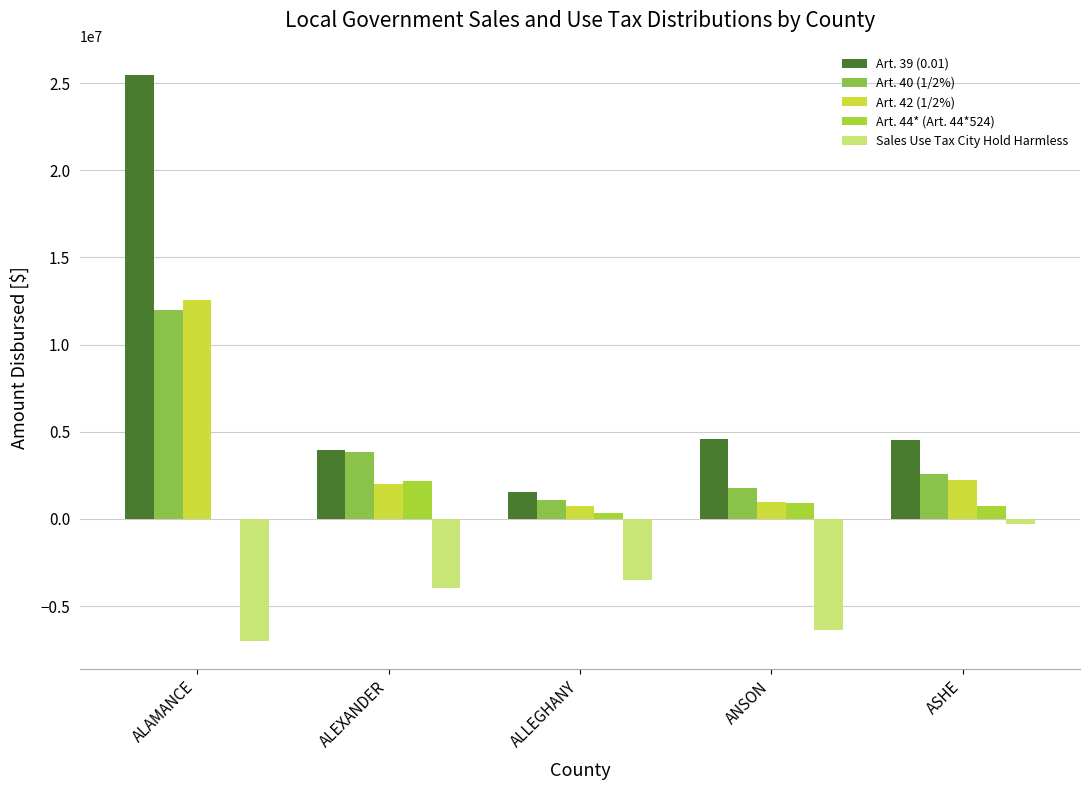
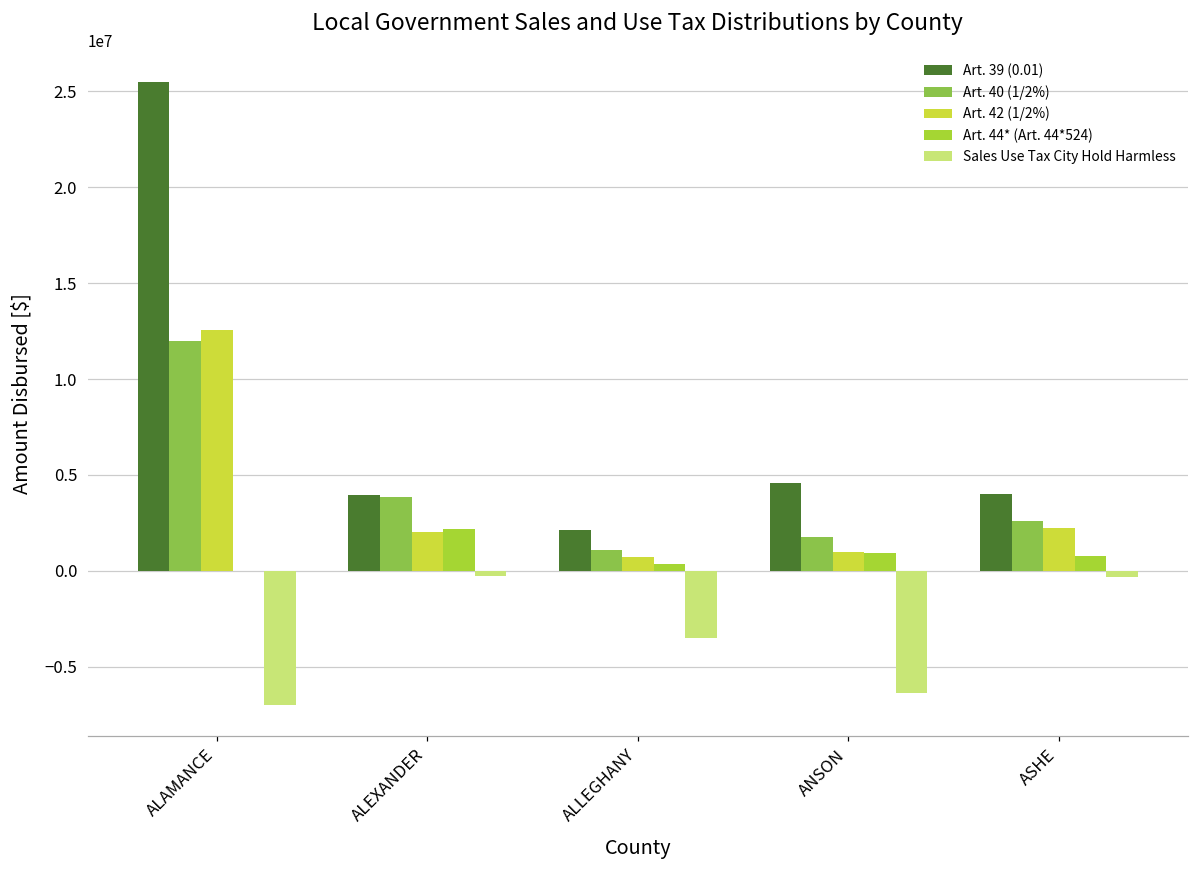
Sales Use Tax City Hold Harmless, ALEXANDER: -3900000 -> -300000
Art. 39 (0.01), ALLEGHANY: 1500000 -> 2100000
Art. 39 (0.01), ASHE: 4500000 -> 4000000
